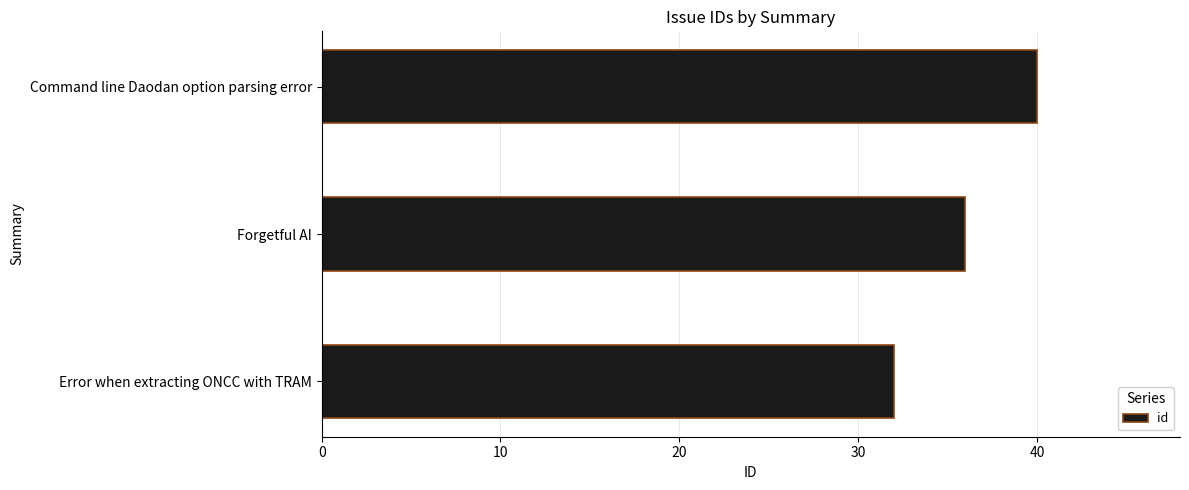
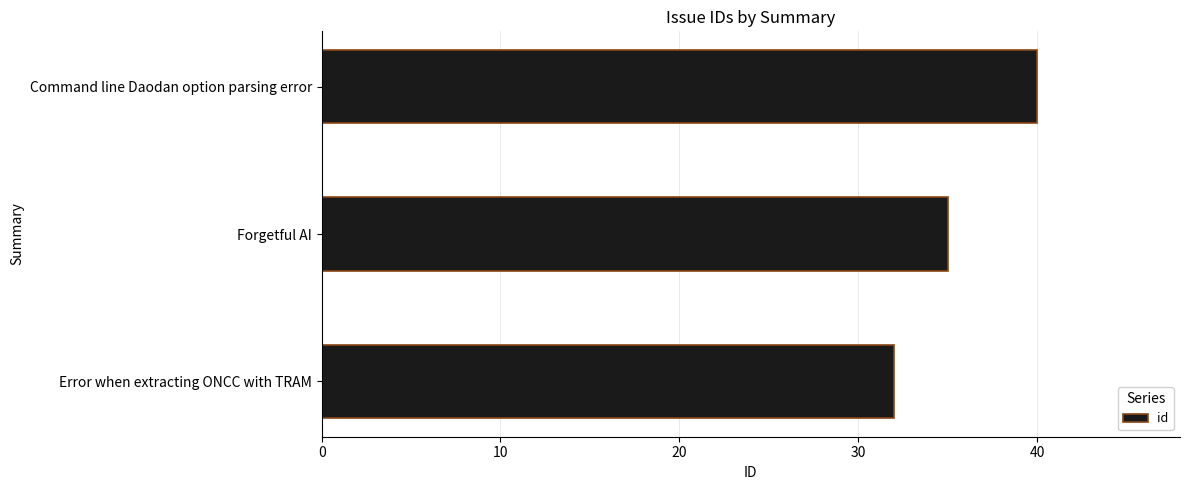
Forgetful AI: 36 -> 35
